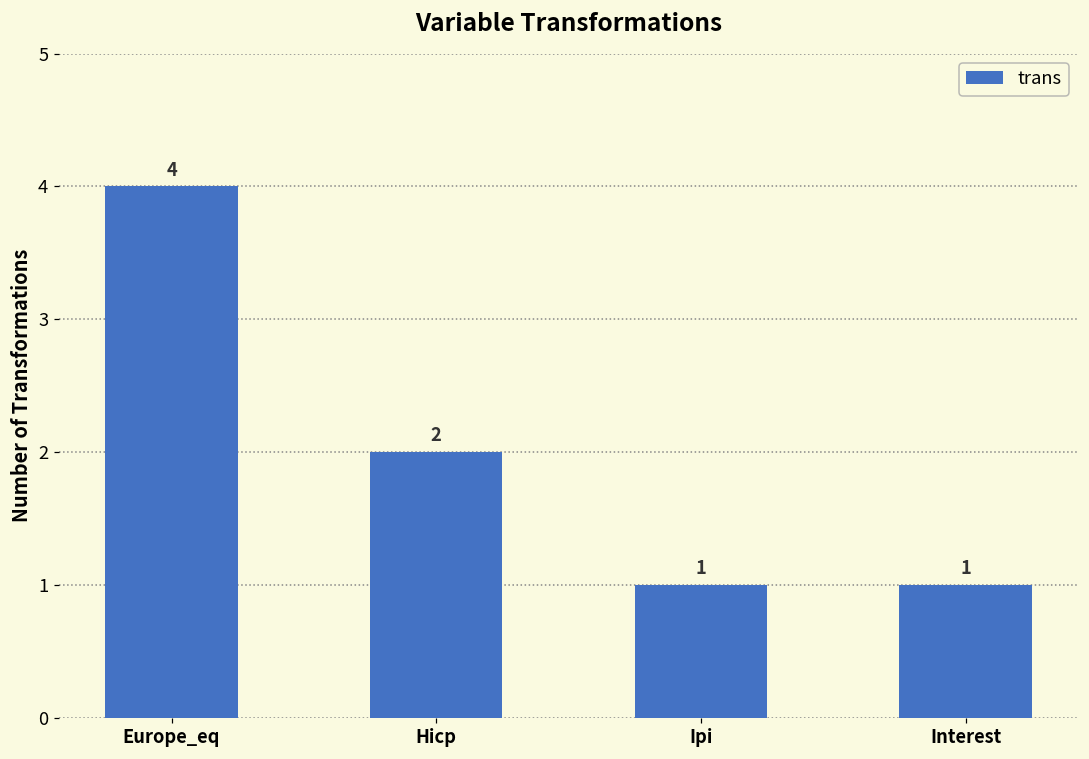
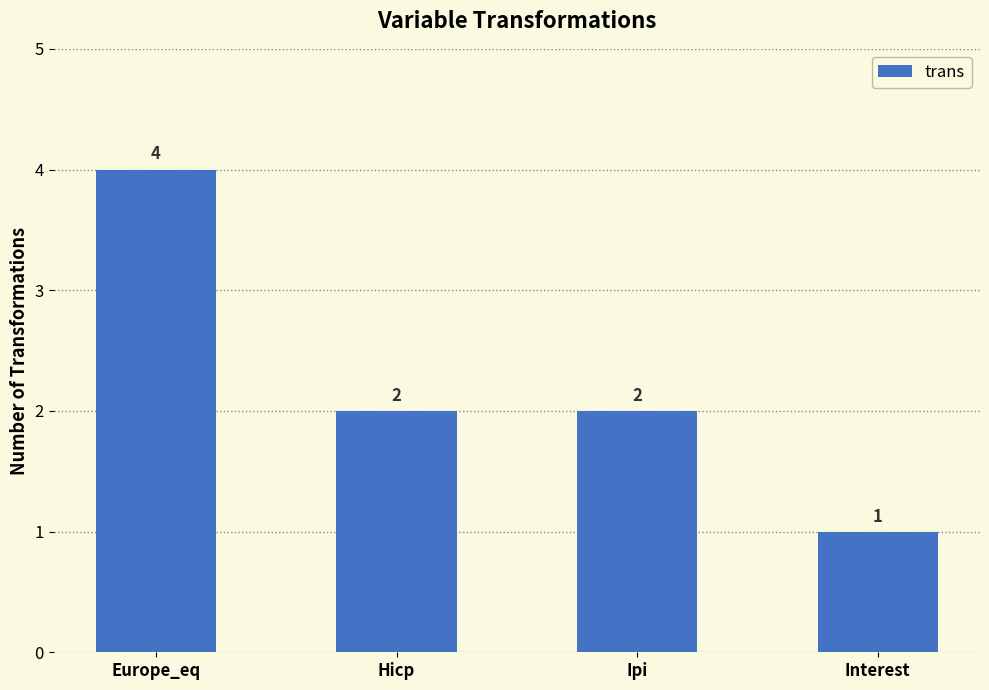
Ipi: 1 -> 2
